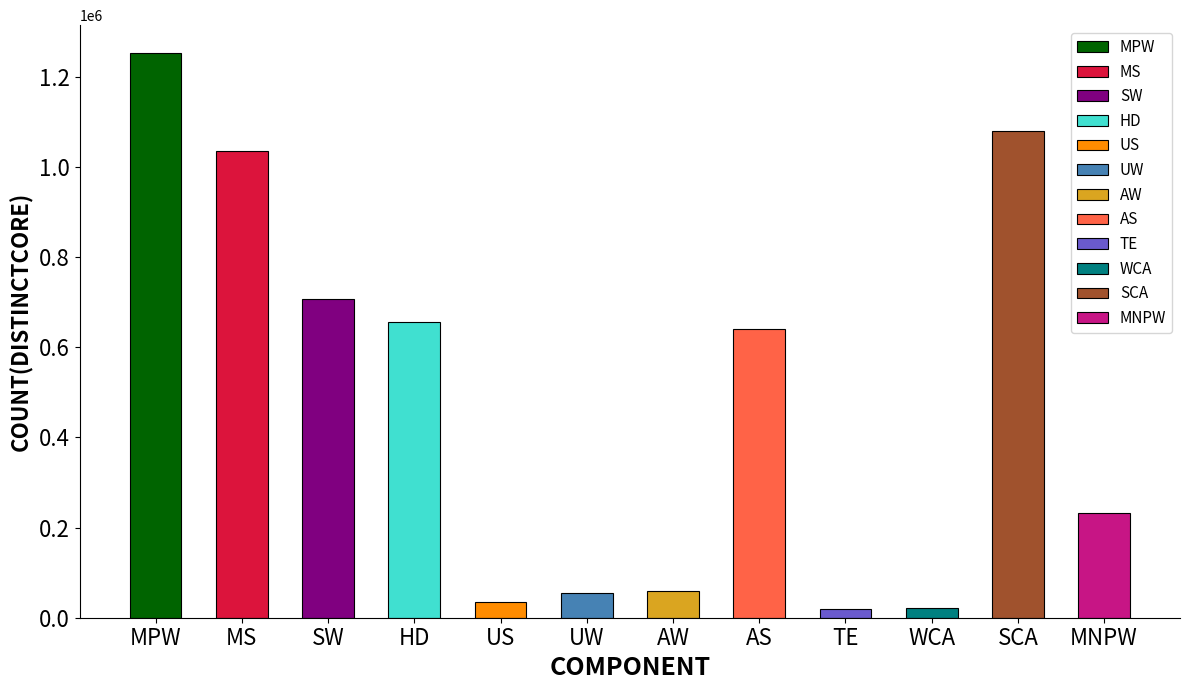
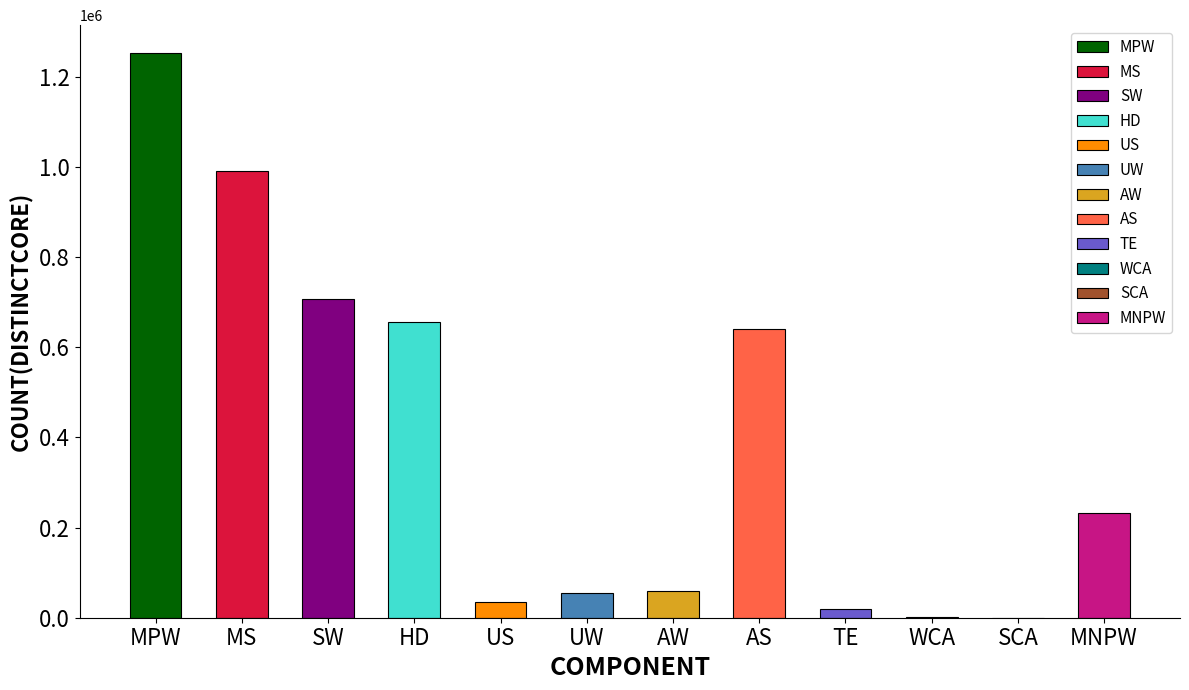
MS: 1040000 -> 990000
WCA: 20000 -> 0
SCA: 1080000 -> 0
